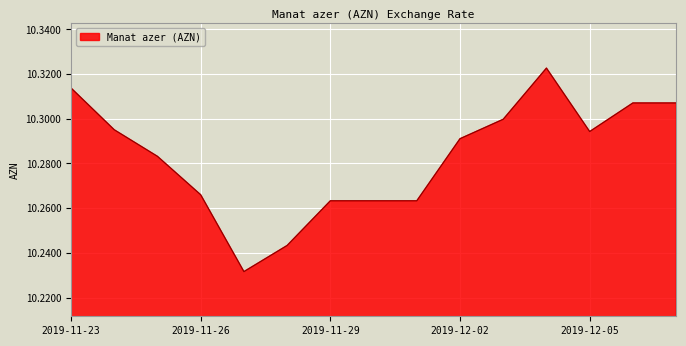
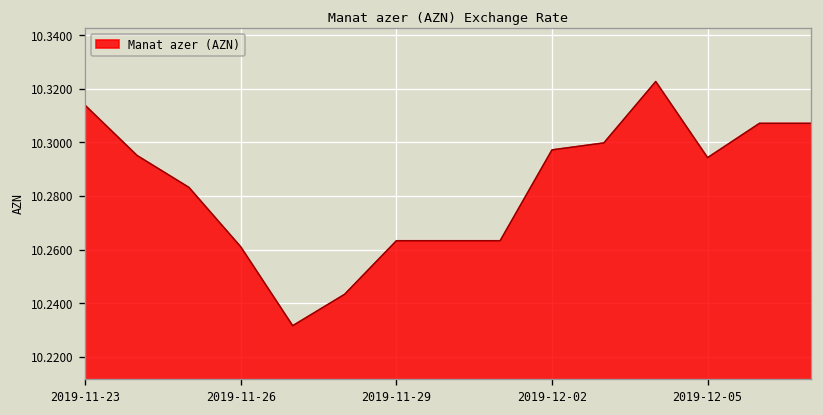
2019-11-26: 10.266 -> 10.261
2019-12-02: 10.291 -> 10.297
